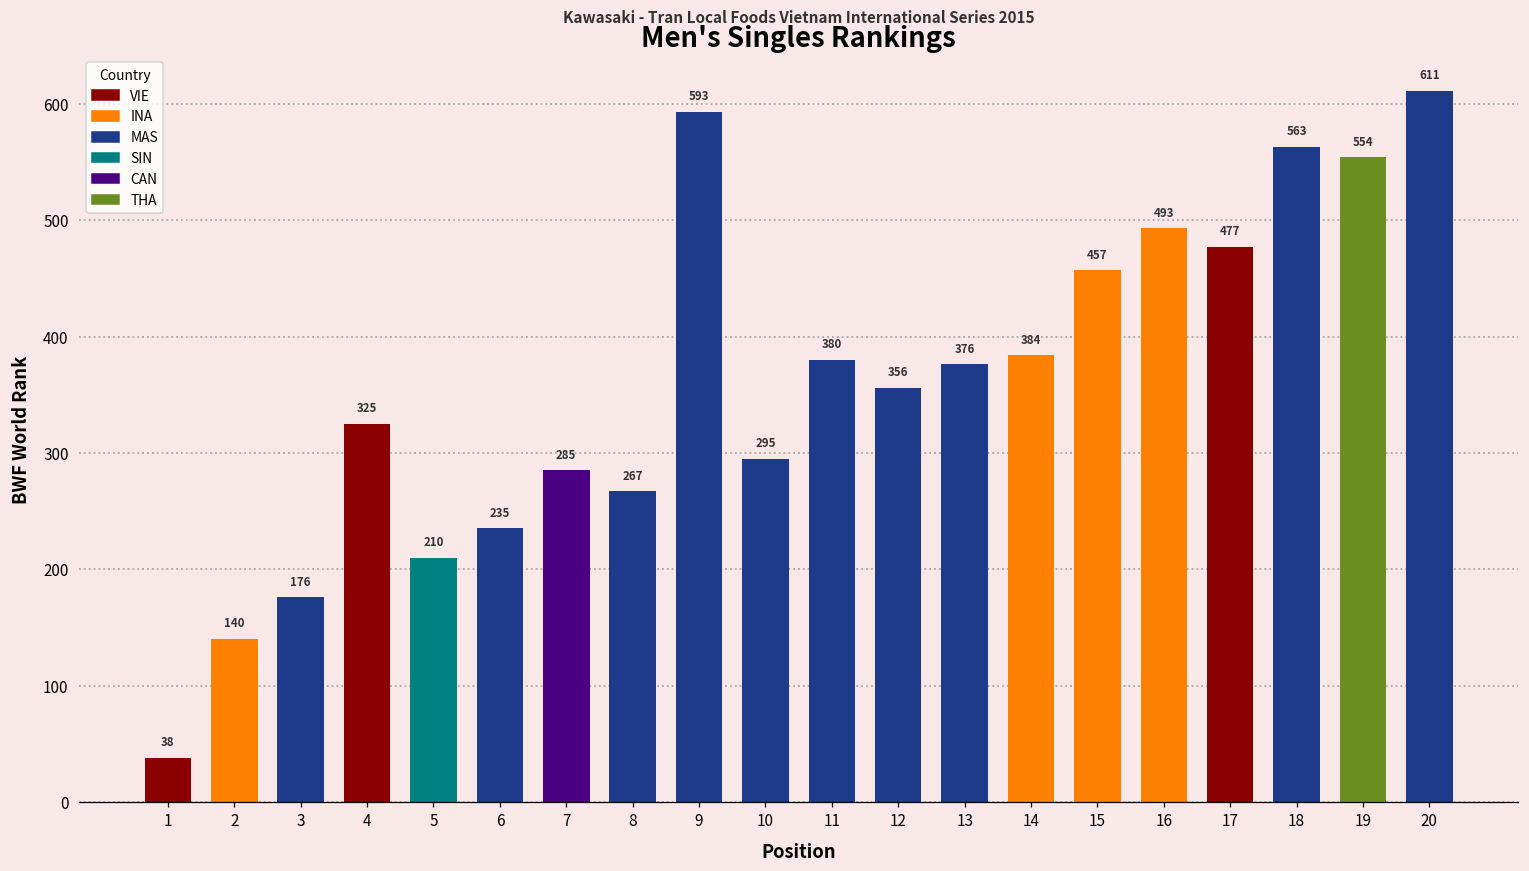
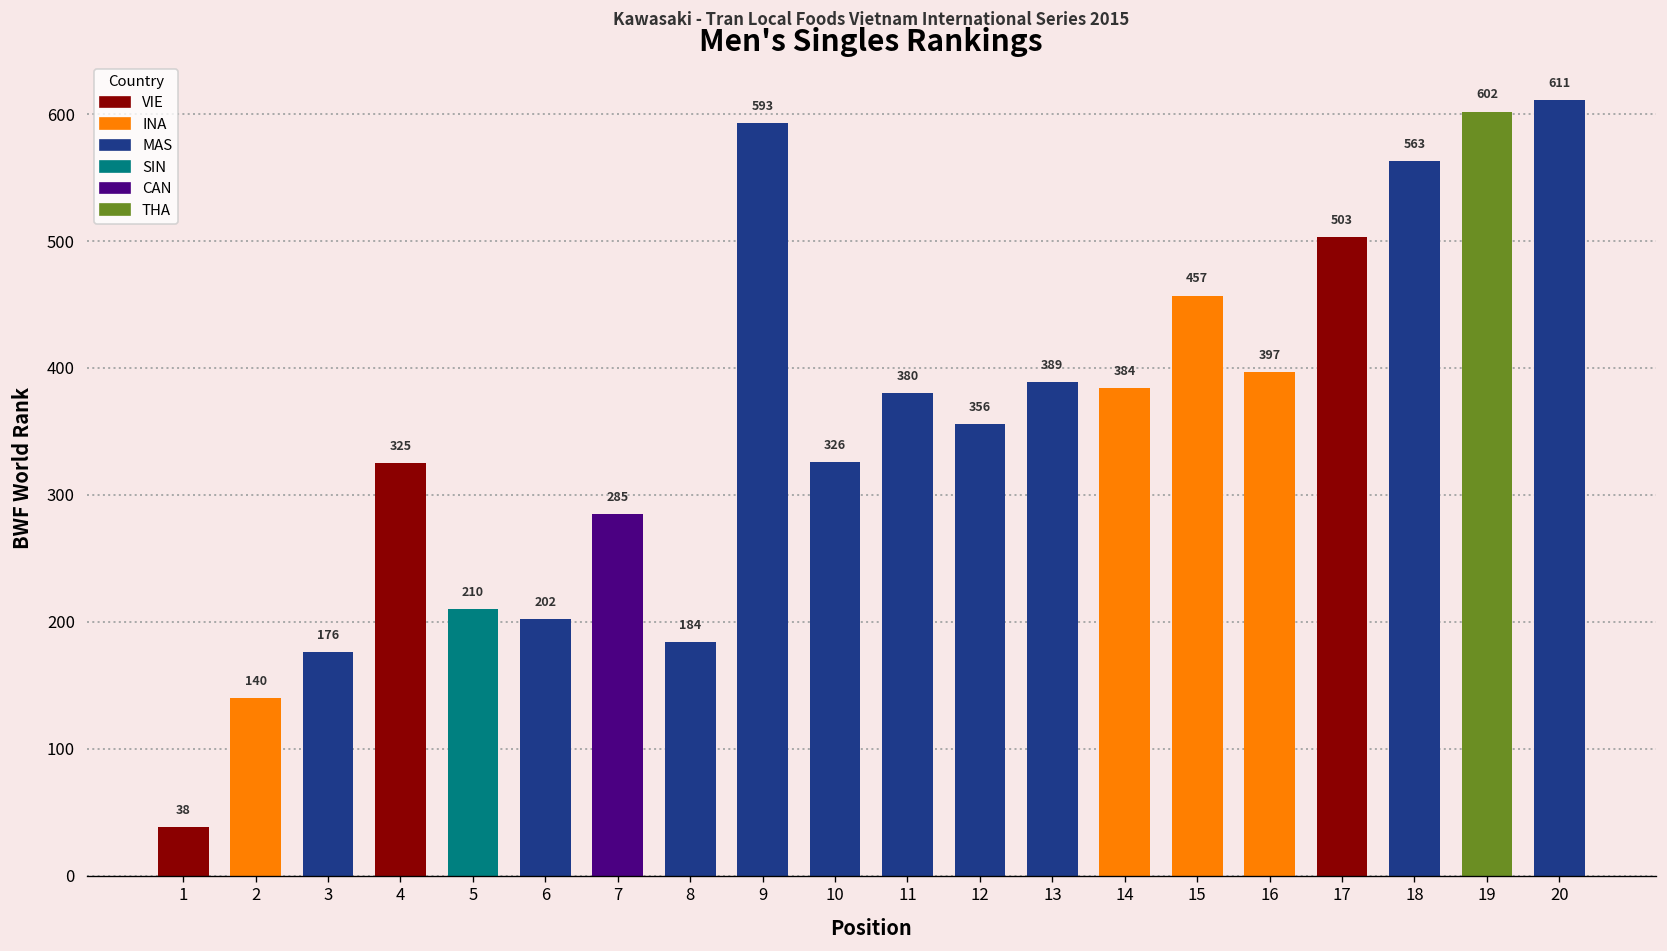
6: 235 -> 202
8: 267 -> 184
10: 295 -> 326
13: 376 -> 389
16: 493 -> 397
17: 477 -> 503
19: 554 -> 602
